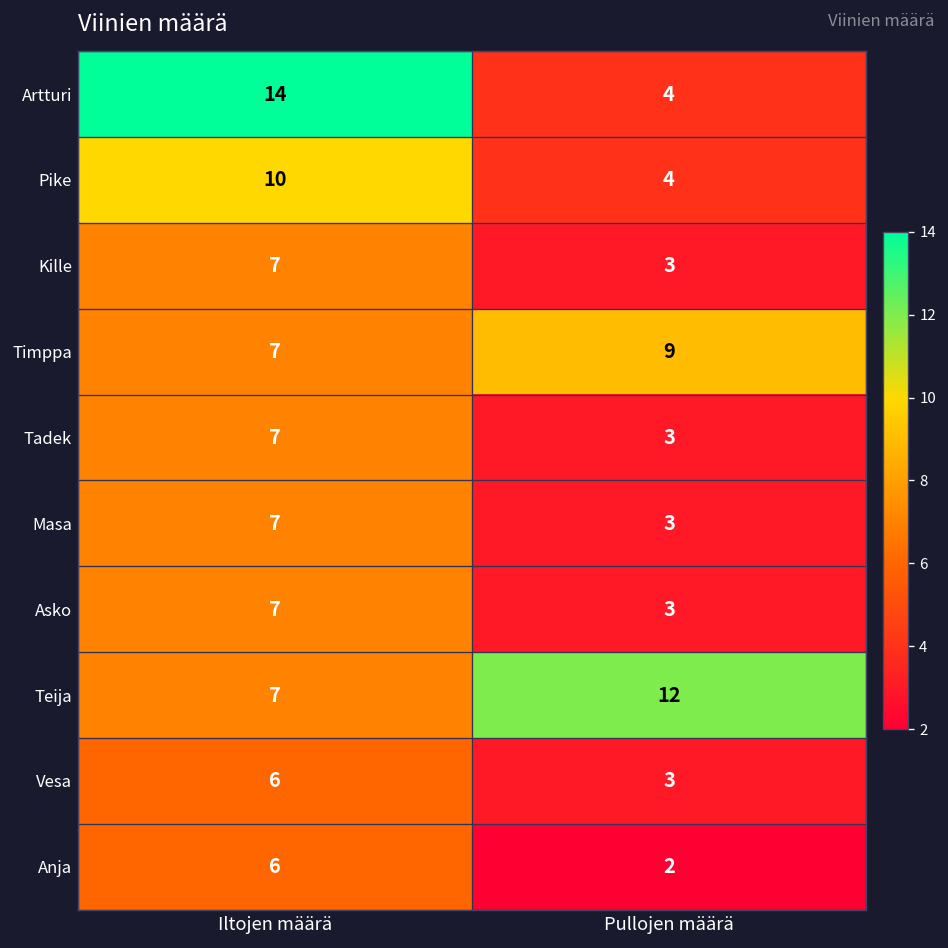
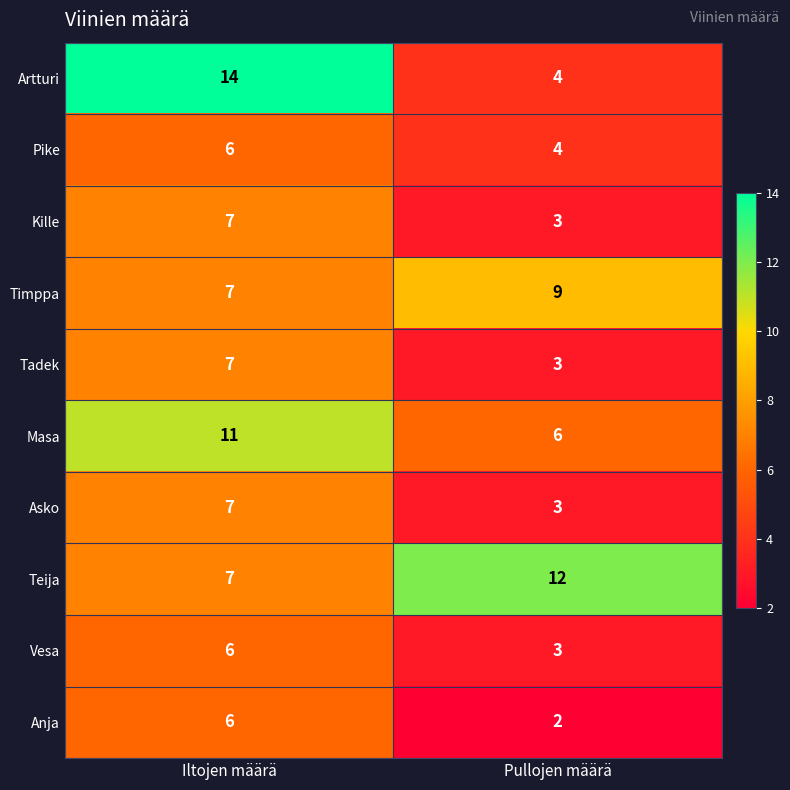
Pike, Iltojen määrä: 10 -> 6
Masa, Iltojen määrä: 7 -> 11
Masa, Pullojen määrä: 3 -> 6
